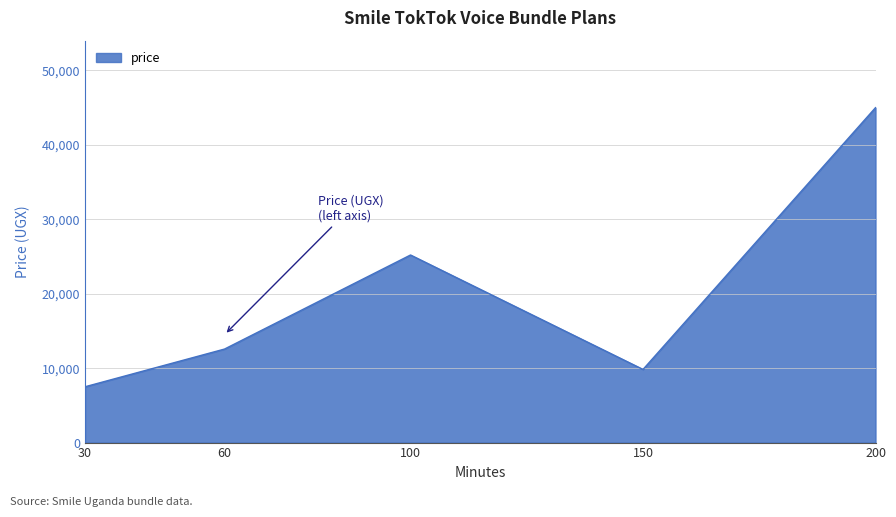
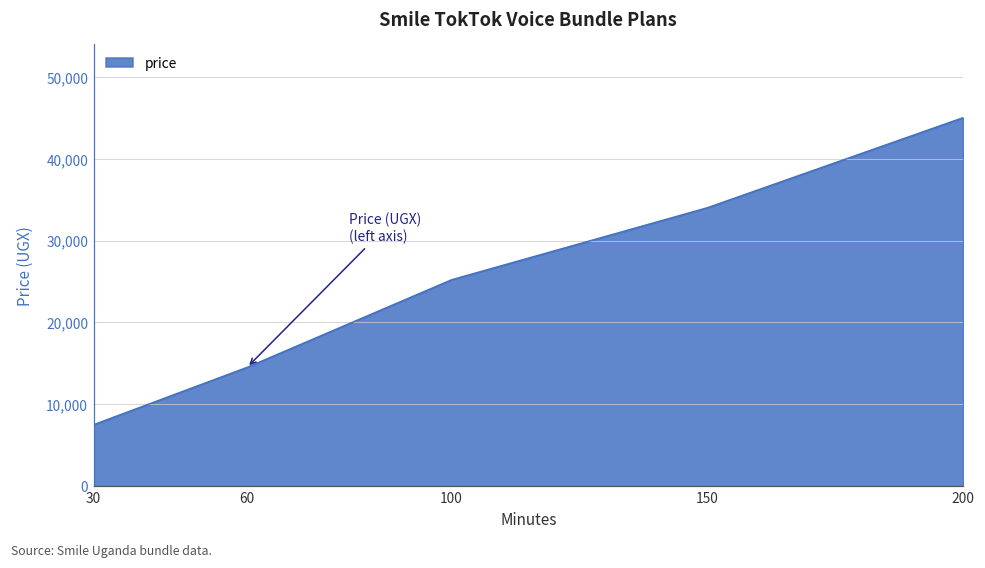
60: 13,000 -> 15,000
150: 10,000 -> 34,000
